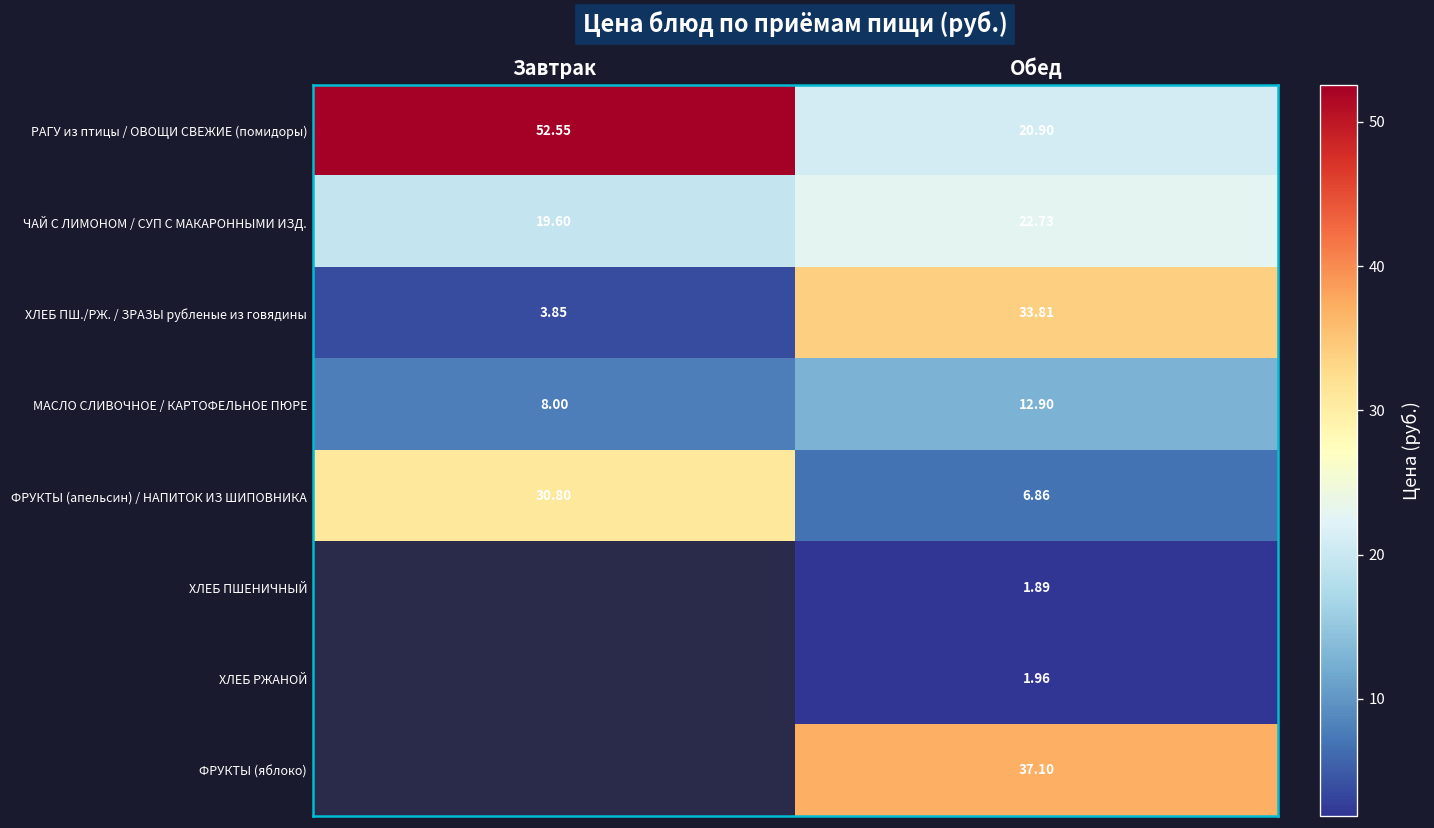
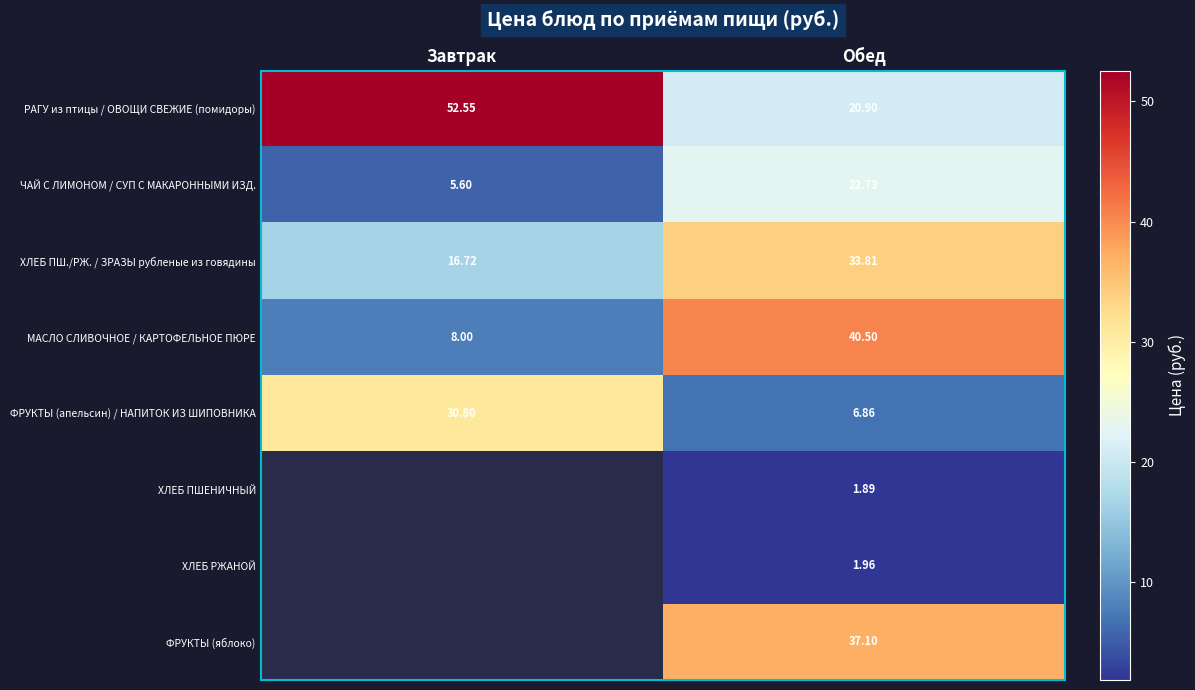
ЧАЙ С ЛИМОНОМ / СУП С МАКАРОННЫМИ ИЗД., Завтрак: 19.60 -> 5.60
ХЛЕБ ПШ./РЖ. / ЗРАЗЫ рубленые из говядины, Завтрак: 3.85 -> 16.72
МАСЛО СЛИВОЧНОЕ / КАРТОФЕЛЬНОЕ ПЮРЕ, Обед: 12.90 -> 40.50
